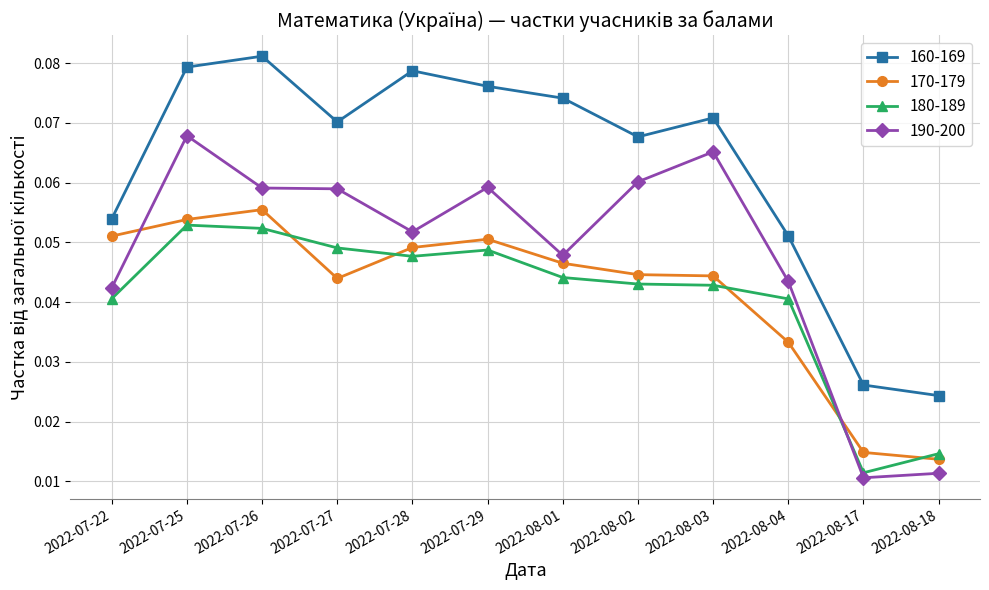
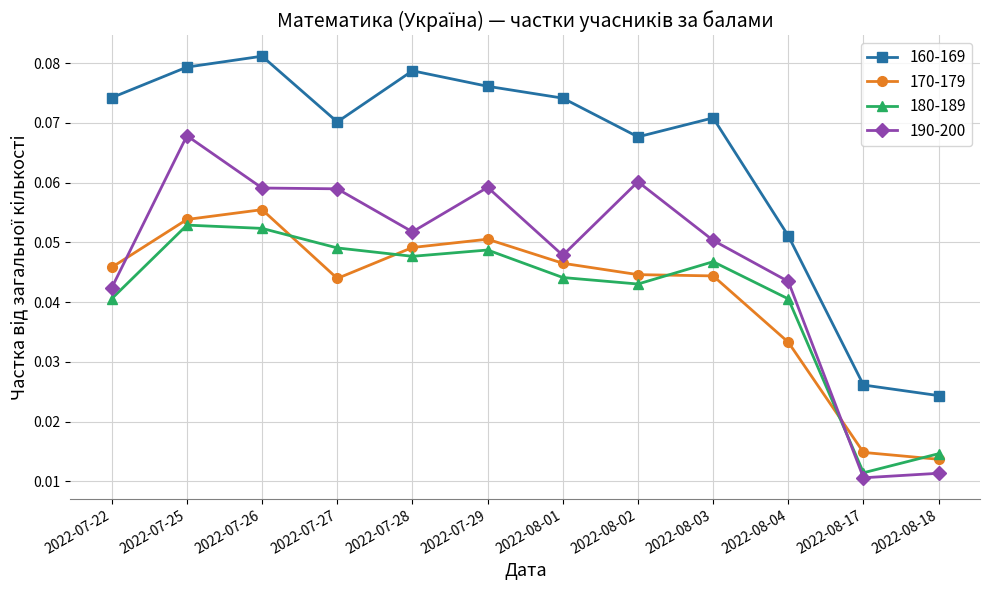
160-169, 2022-07-22: 0.054 -> 0.074
170-179, 2022-07-22: 0.051 -> 0.046
180-189, 2022-08-03: 0.043 -> 0.047
190-200, 2022-08-03: 0.065 -> 0.050
